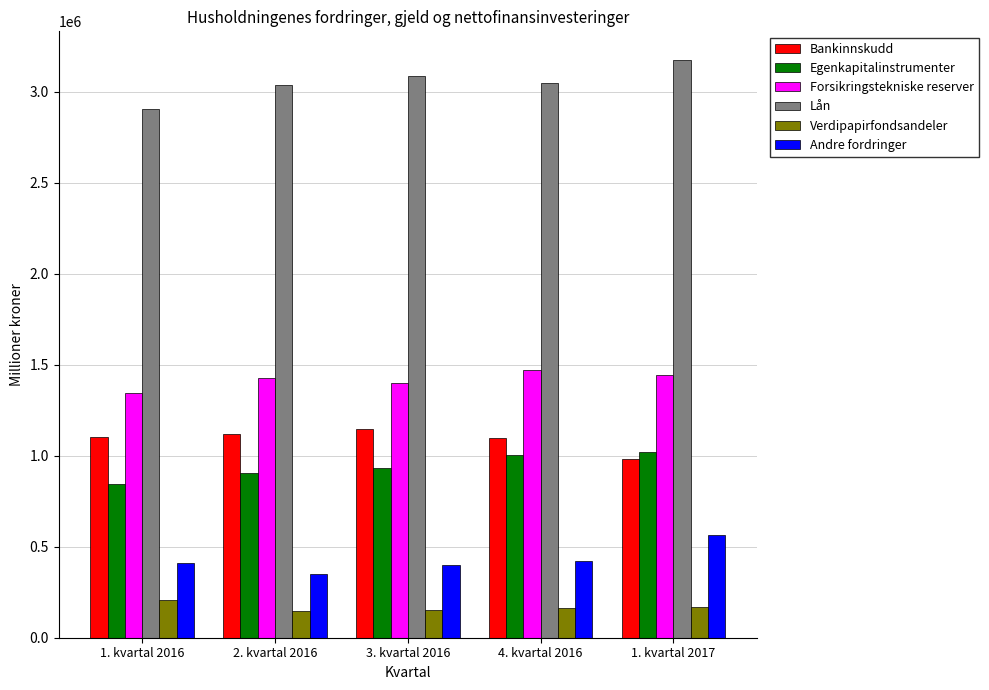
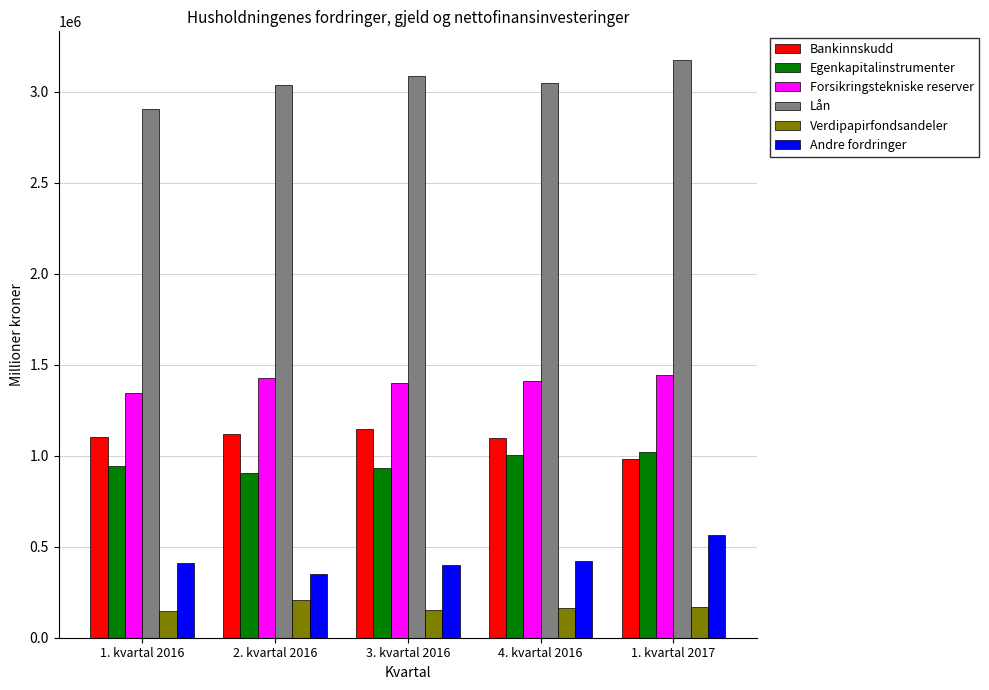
Egenkapitalinstrumenter, 1. kvartal 2016: 840000 -> 940000
Verdipapirfondsandeler, 1. kvartal 2016: 210000 -> 140000
Verdipapirfondsandeler, 2. kvartal 2016: 150000 -> 210000
Forsikringstekniske reserver, 4. kvartal 2016: 1470000 -> 1410000
